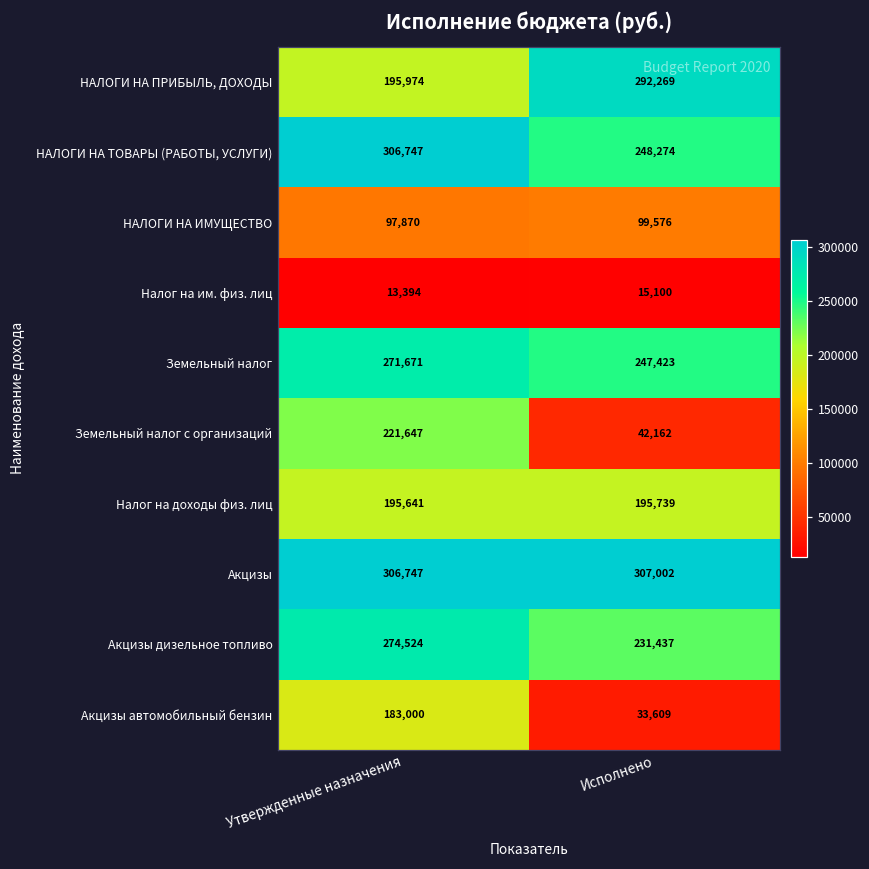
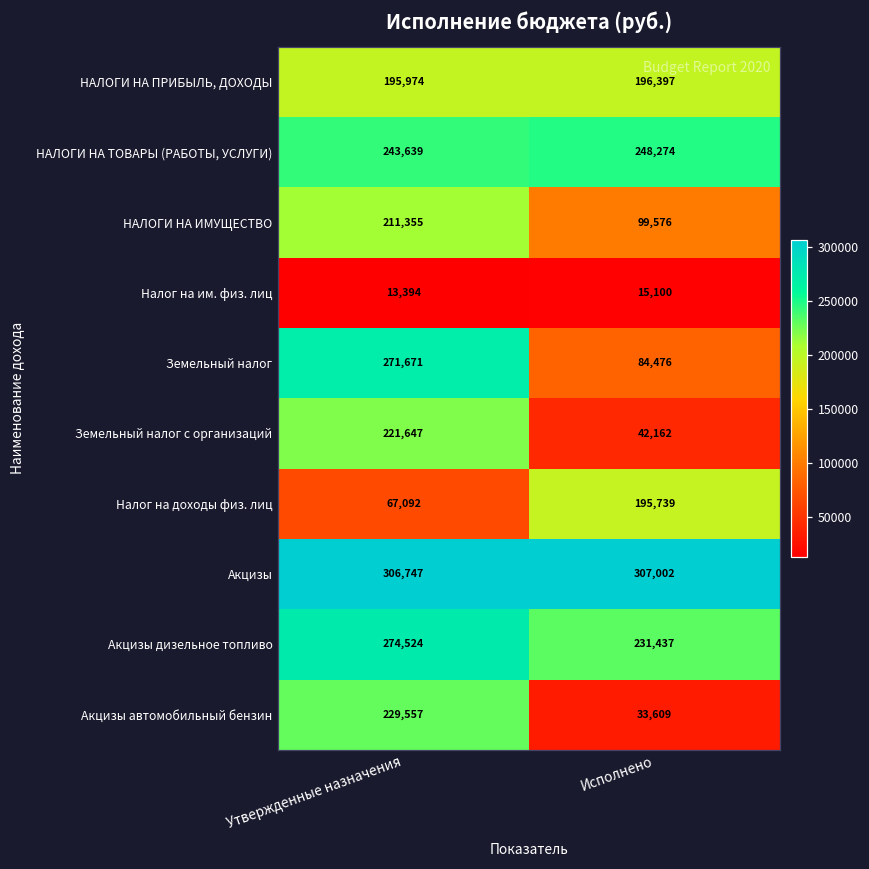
НАЛОГИ НА ПРИБЫЛЬ, ДОХОДЫ, Исполнено: 292,269 -> 196,397
НАЛОГИ НА ТОВАРЫ (РАБОТЫ, УСЛУГИ), Утвержденные назначения: 306,747 -> 243,639
НАЛОГИ НА ИМУЩЕСТВО, Утвержденные назначения: 97,870 -> 211,355
Земельный налог, Исполнено: 247,423 -> 84,476
Налог на доходы физ. лиц, Утвержденные назначения: 195,641 -> 67,092
Акцизы автомобильный бензин, Утвержденные назначения: 183,000 -> 229,557
